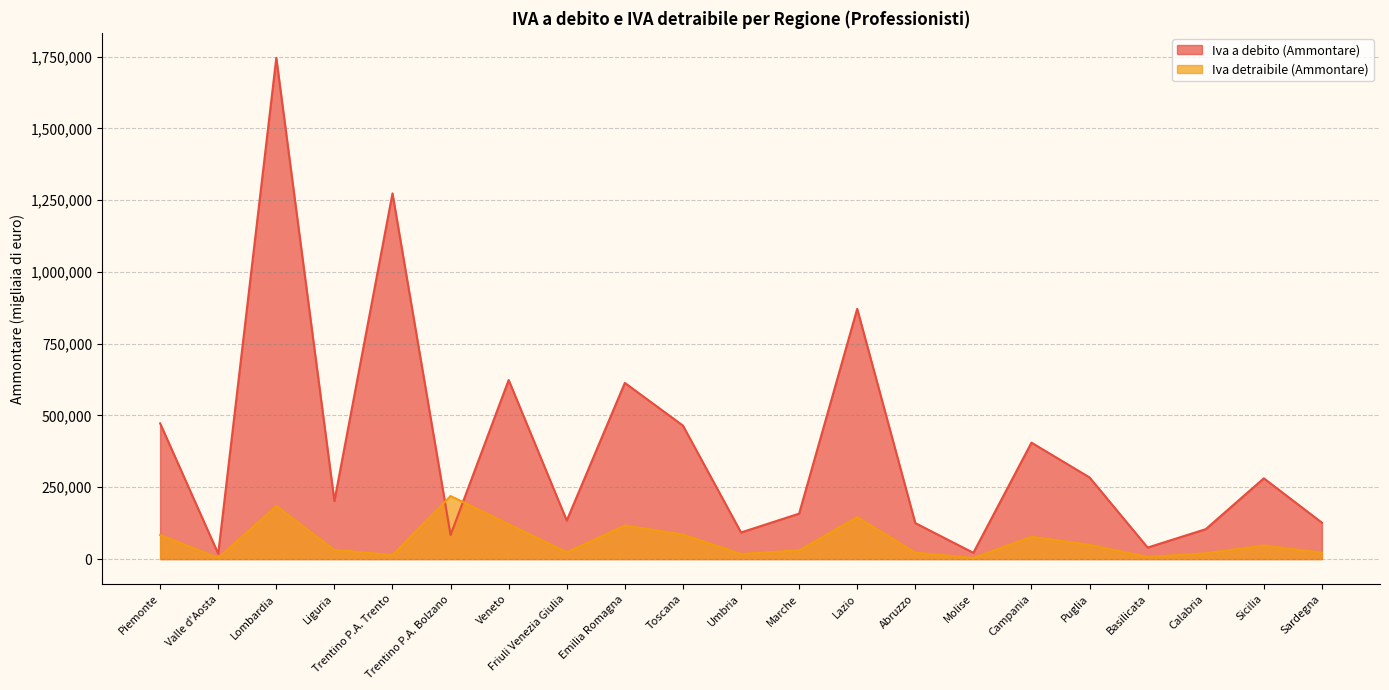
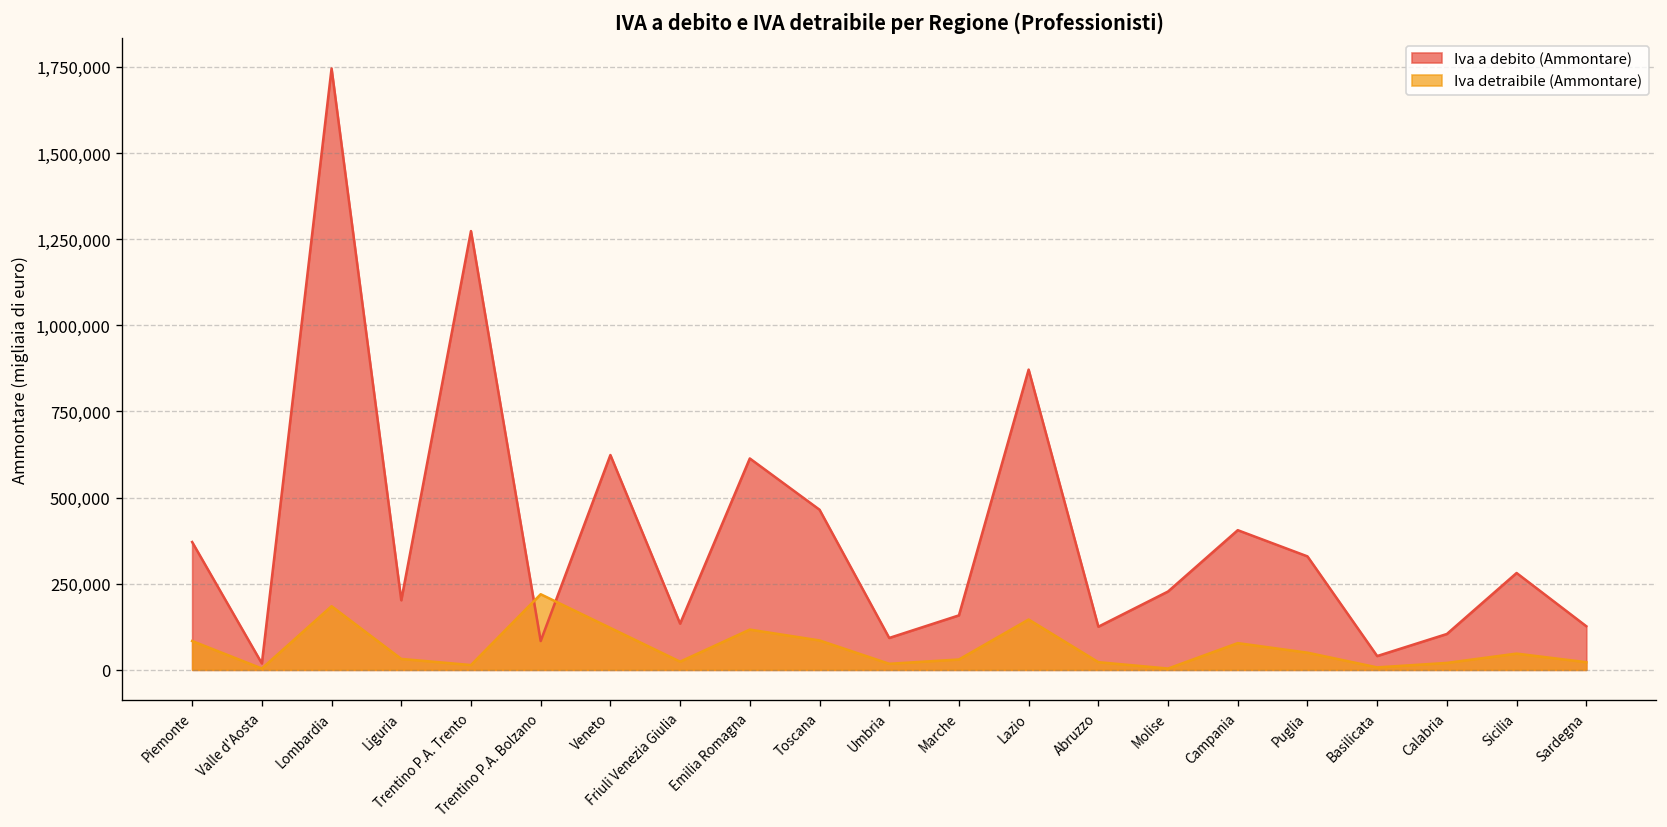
Iva a debito (Ammontare), Piemonte: 470,000 -> 370,000
Iva a debito (Ammontare), Molise: 20,000 -> 230,000
Iva a debito (Ammontare), Puglia: 280,000 -> 330,000
